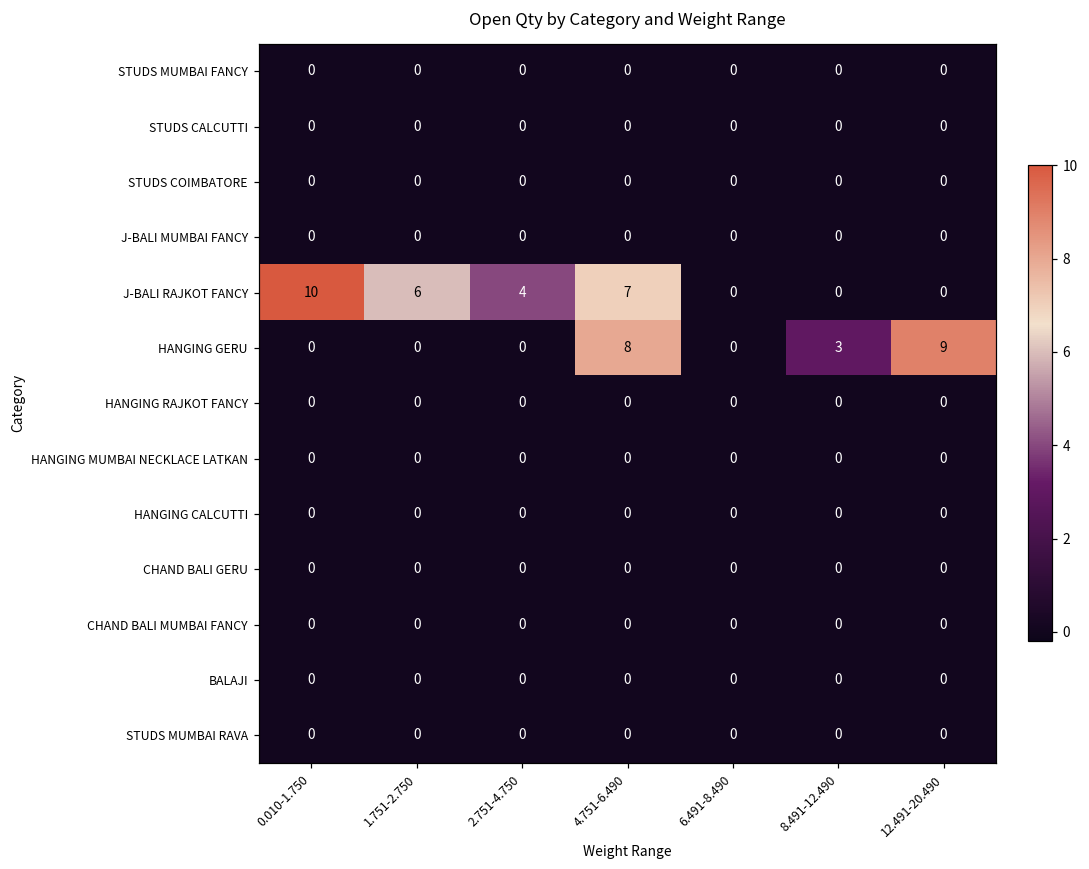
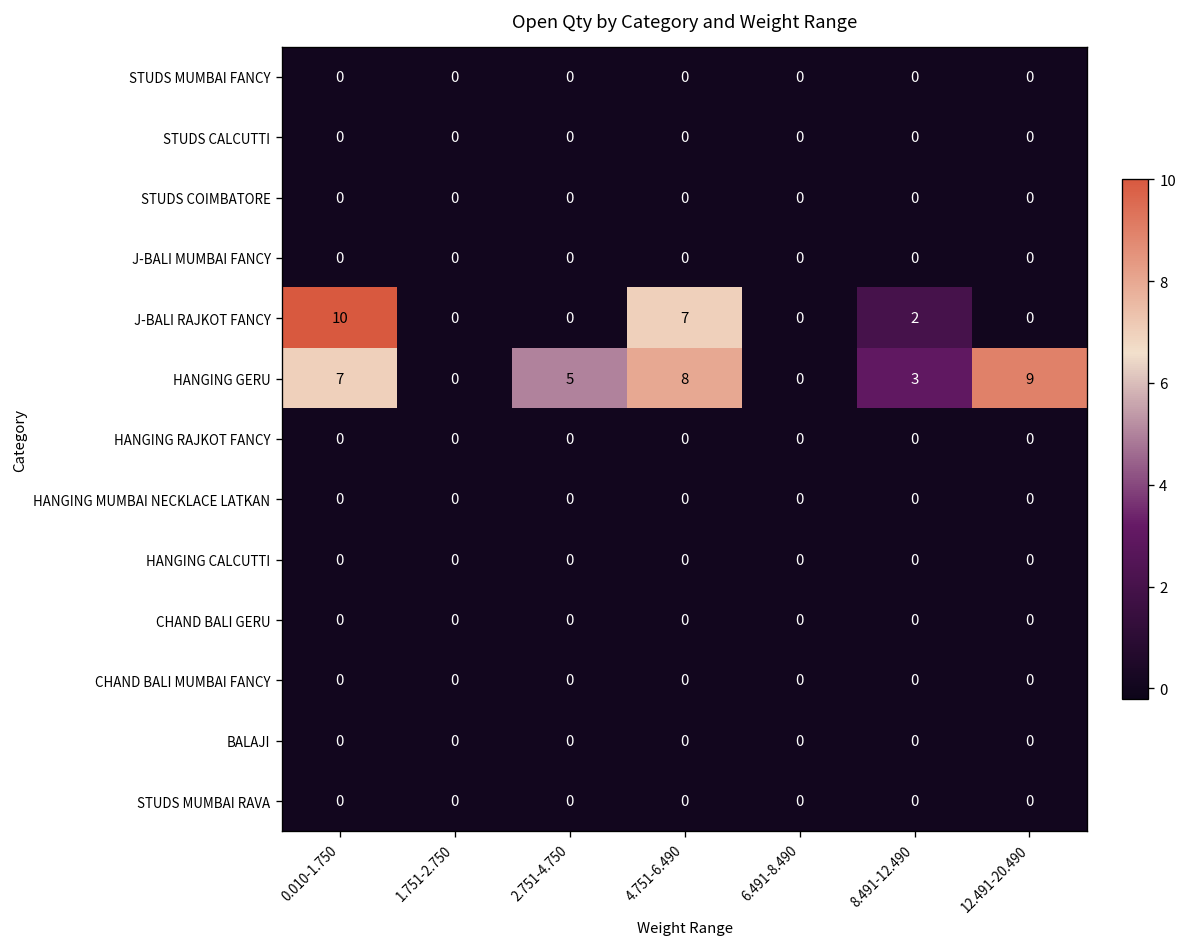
J-BALI RAJKOT FANCY, 1.751-2.750: 6 -> 0
J-BALI RAJKOT FANCY, 2.751-4.750: 4 -> 0
J-BALI RAJKOT FANCY, 8.491-12.490: 0 -> 2
HANGING GERU, 0.010-1.750: 0 -> 7
HANGING GERU, 2.751-4.750: 0 -> 5
